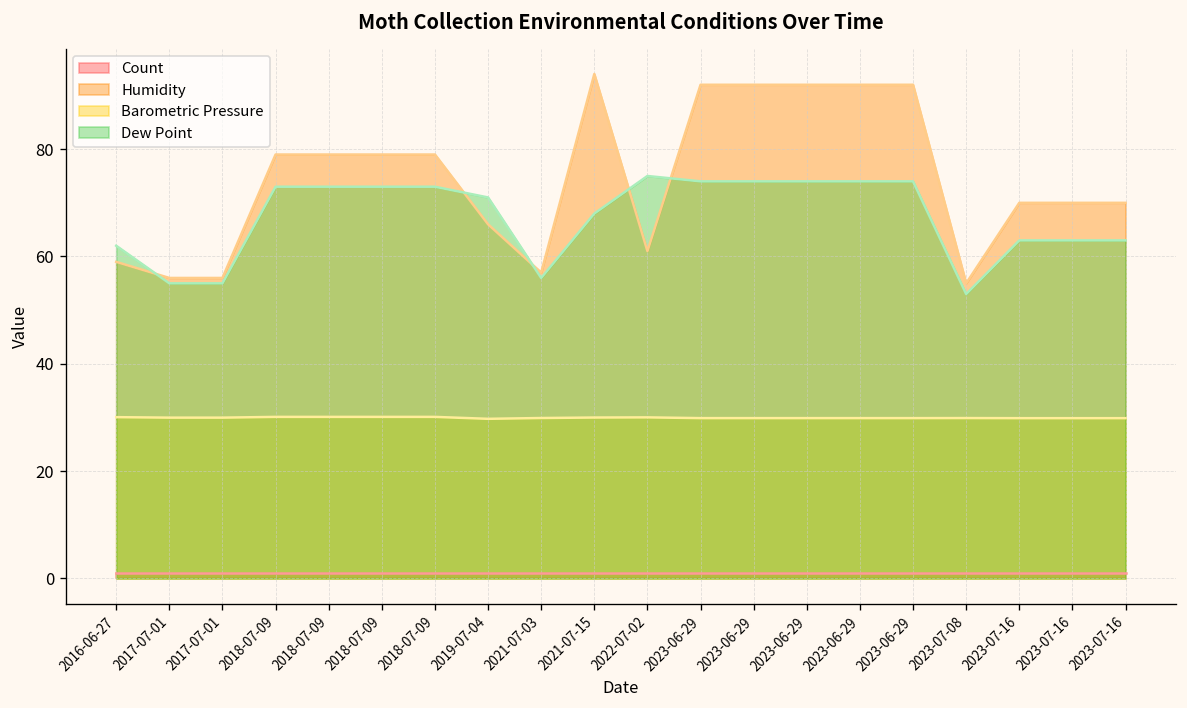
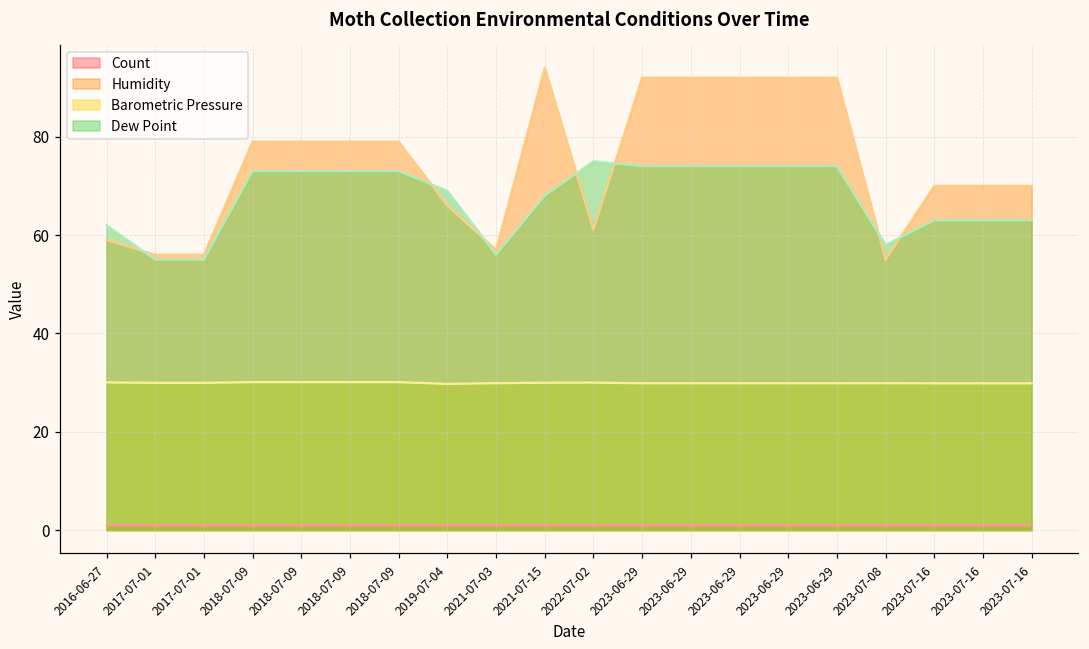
Dew Point, 2019-07-04: 71 -> 69
Dew Point, 2023-07-08: 53 -> 58
